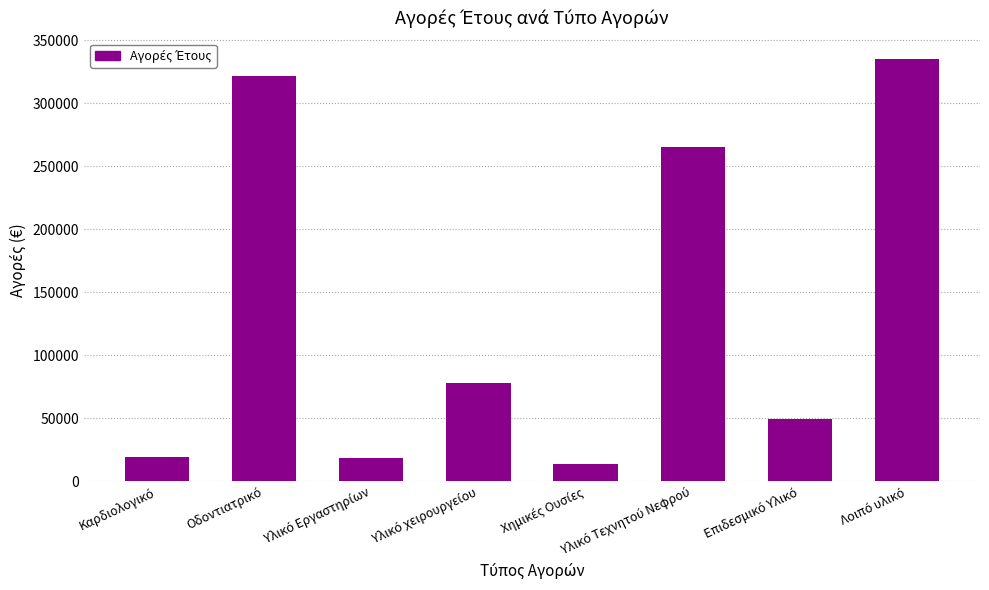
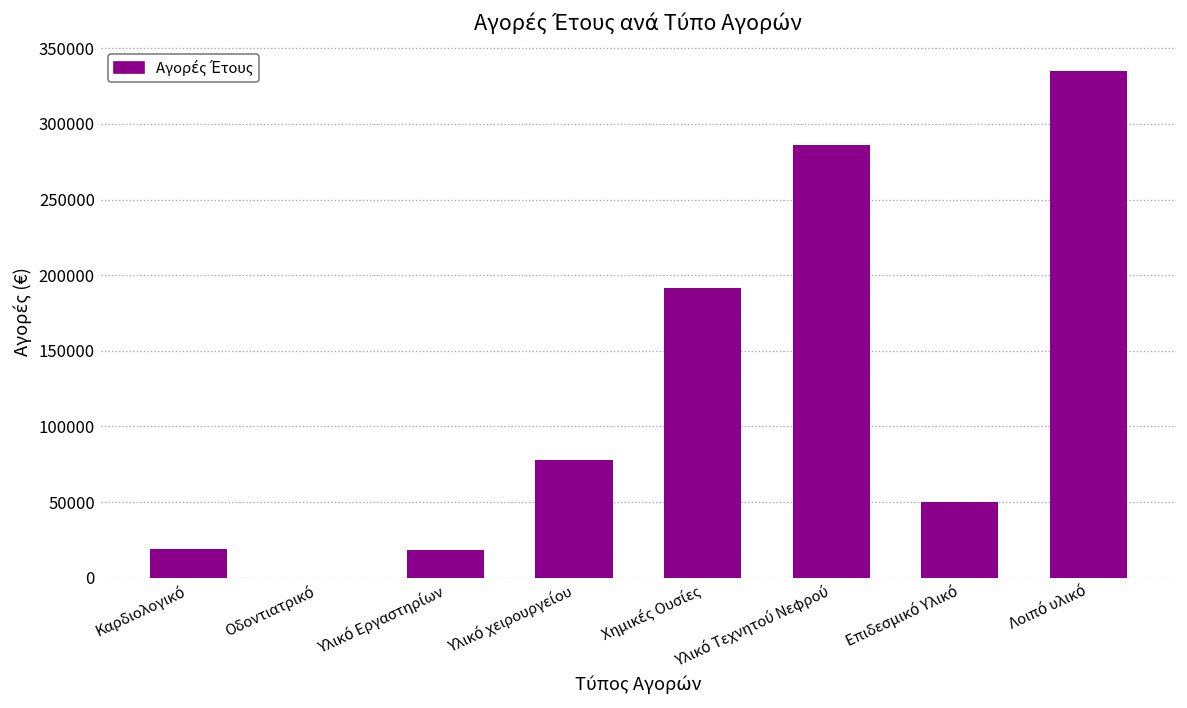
Οδοντιατρικό: 322000 -> 0
Χημικές Ουσίες: 14000 -> 191000
Υλικό Τεχνητού Νεφρού: 265000 -> 286000
